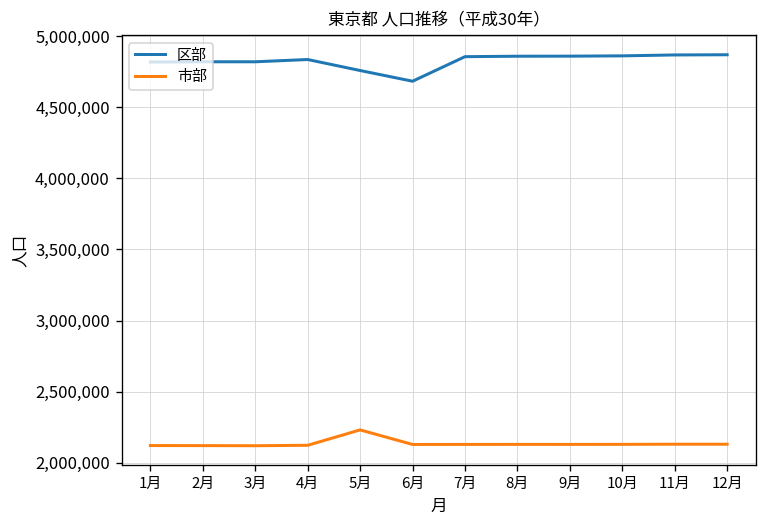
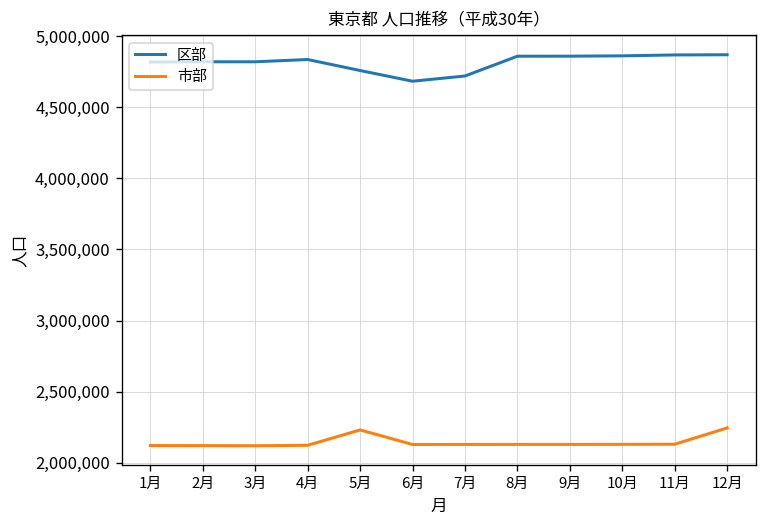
区部, 7月: 4,850,000 -> 4,720,000
市部, 12月: 2,130,000 -> 2,250,000
